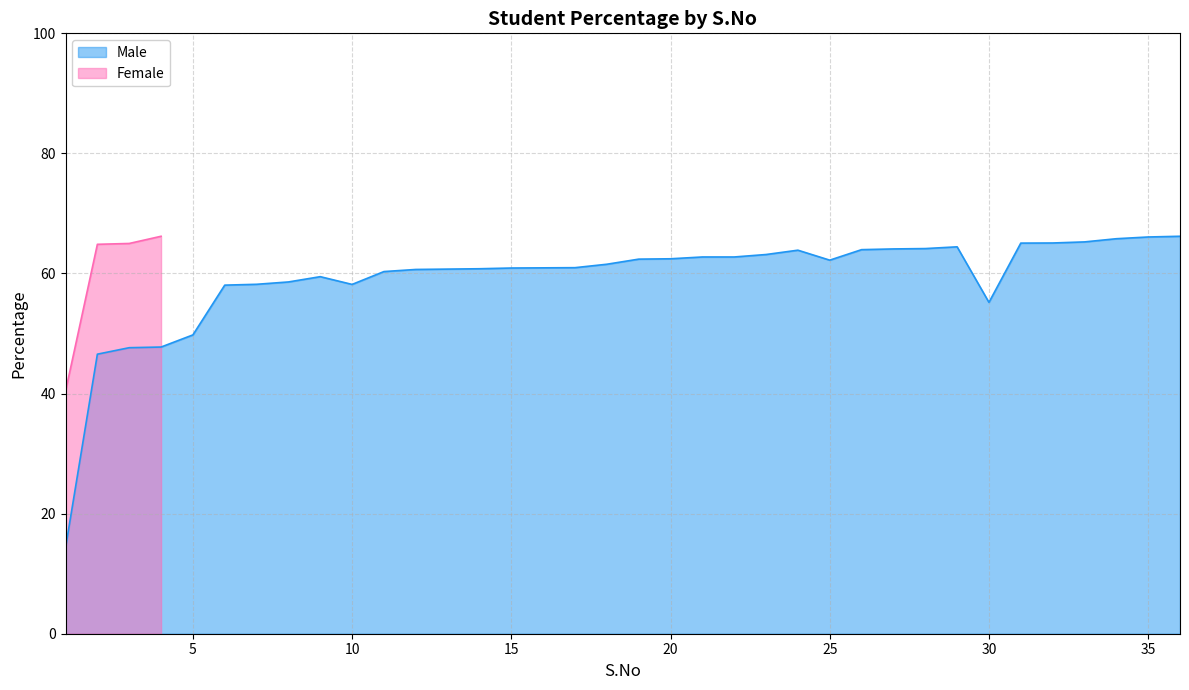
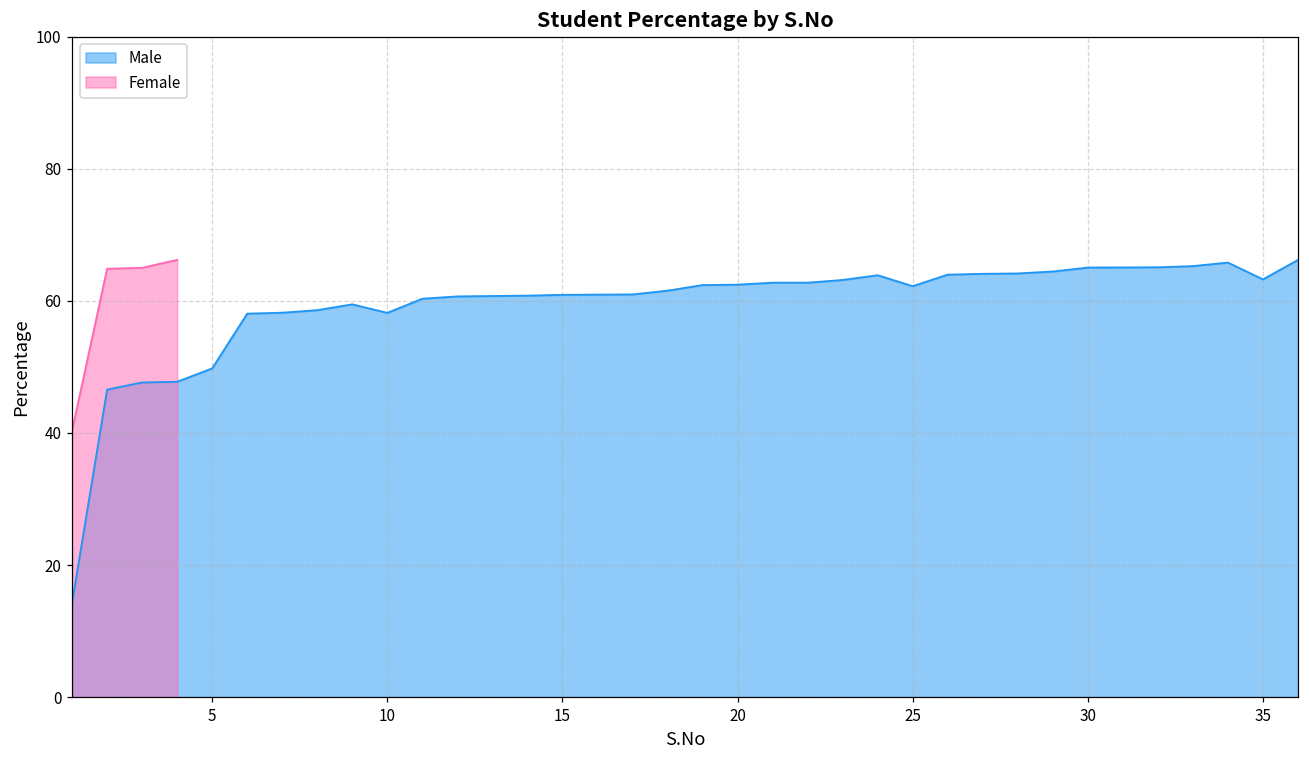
Male, 30: 55 -> 65
Male, 35: 66 -> 63
